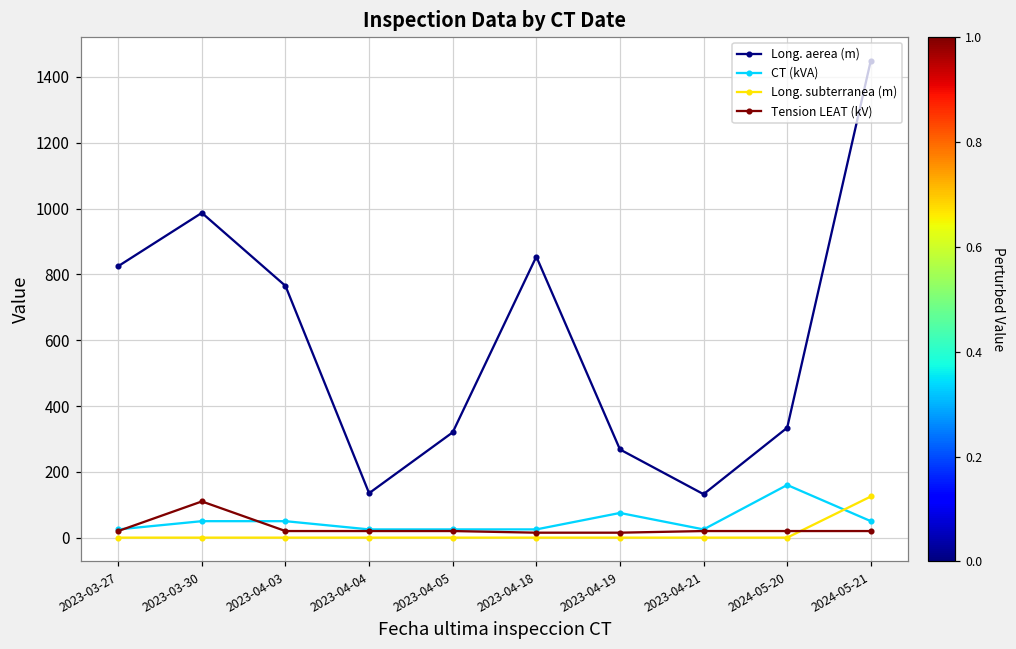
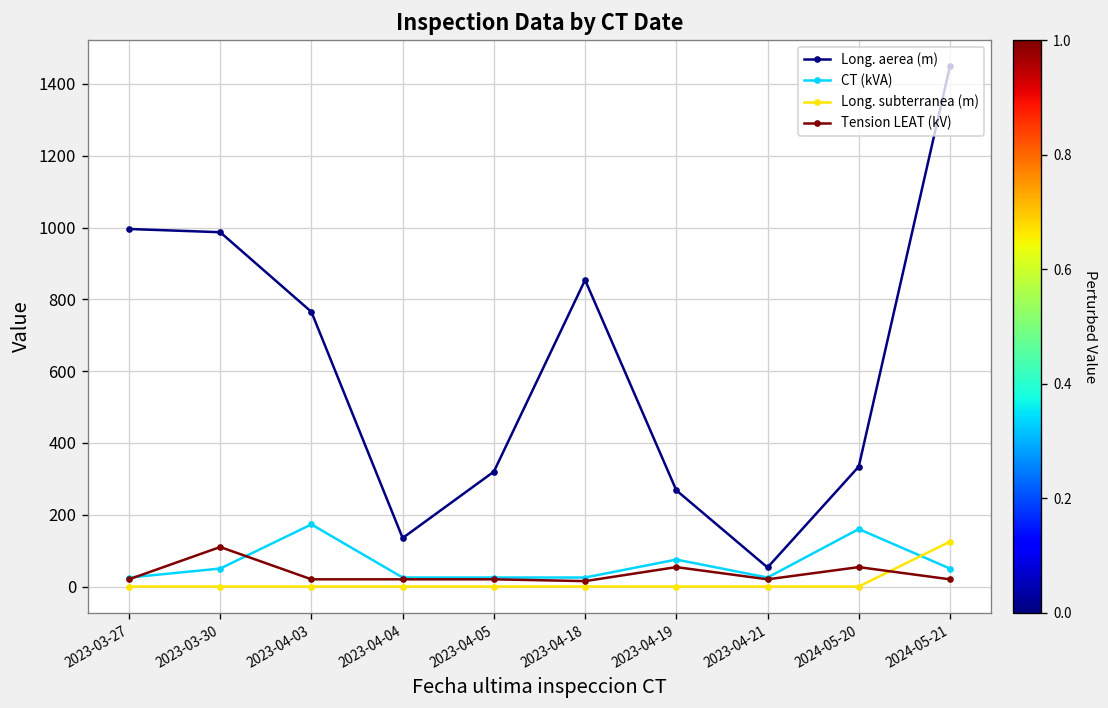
Long. aerea (m), 2023-03-27: 830 -> 1000
CT (kVA), 2023-04-03: 50 -> 170
Tension LEAT (kV), 2023-04-19: 20 -> 50
Long. aerea (m), 2023-04-21: 130 -> 50
Tension LEAT (kV), 2024-05-20: 20 -> 50
